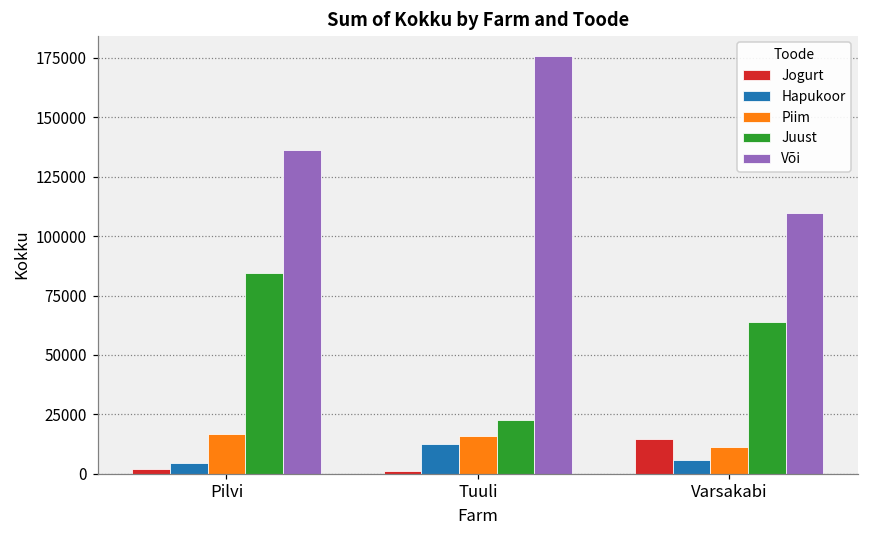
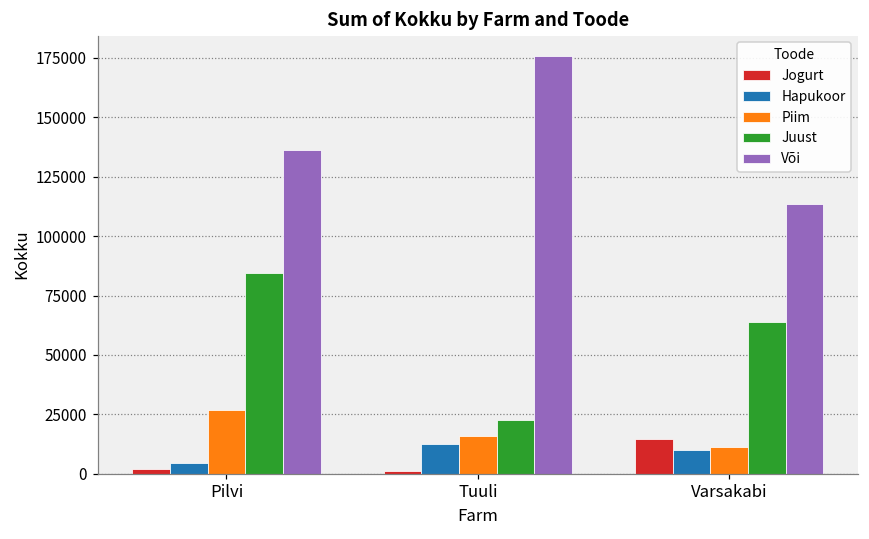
Piim, Pilvi: 17000 -> 27000
Hapukoor, Varsakabi: 6000 -> 10000
Või, Varsakabi: 110000 -> 113000
